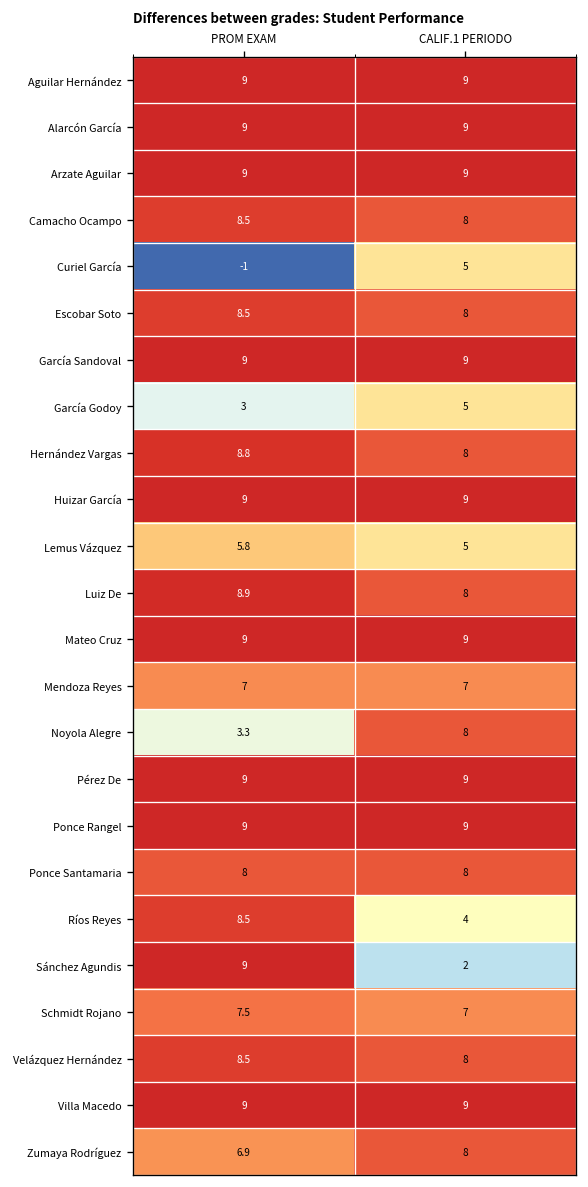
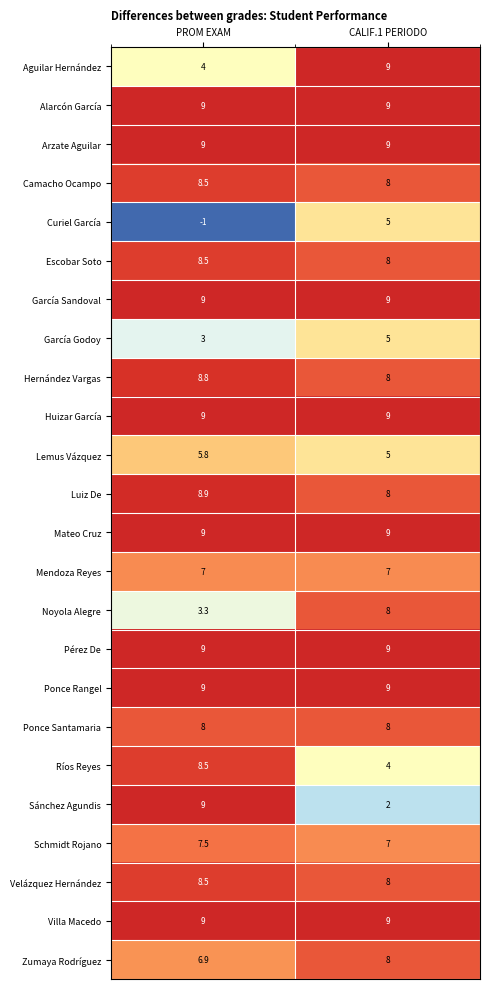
Aguilar Hernández, PROM EXAM: 9 -> 4
